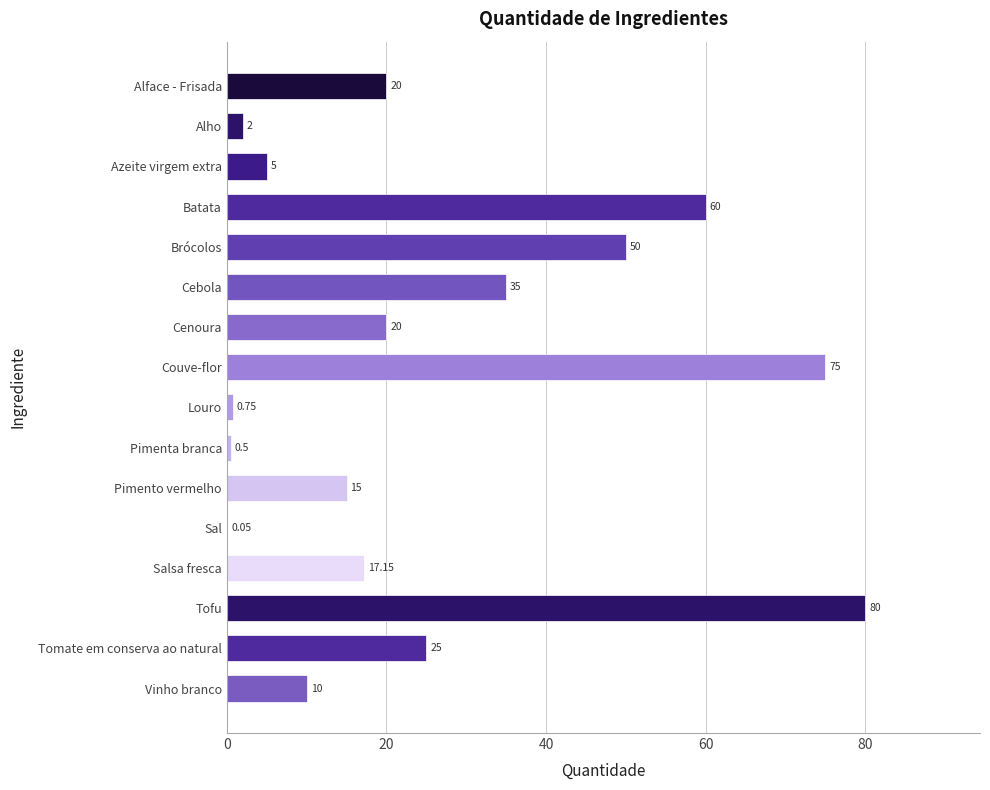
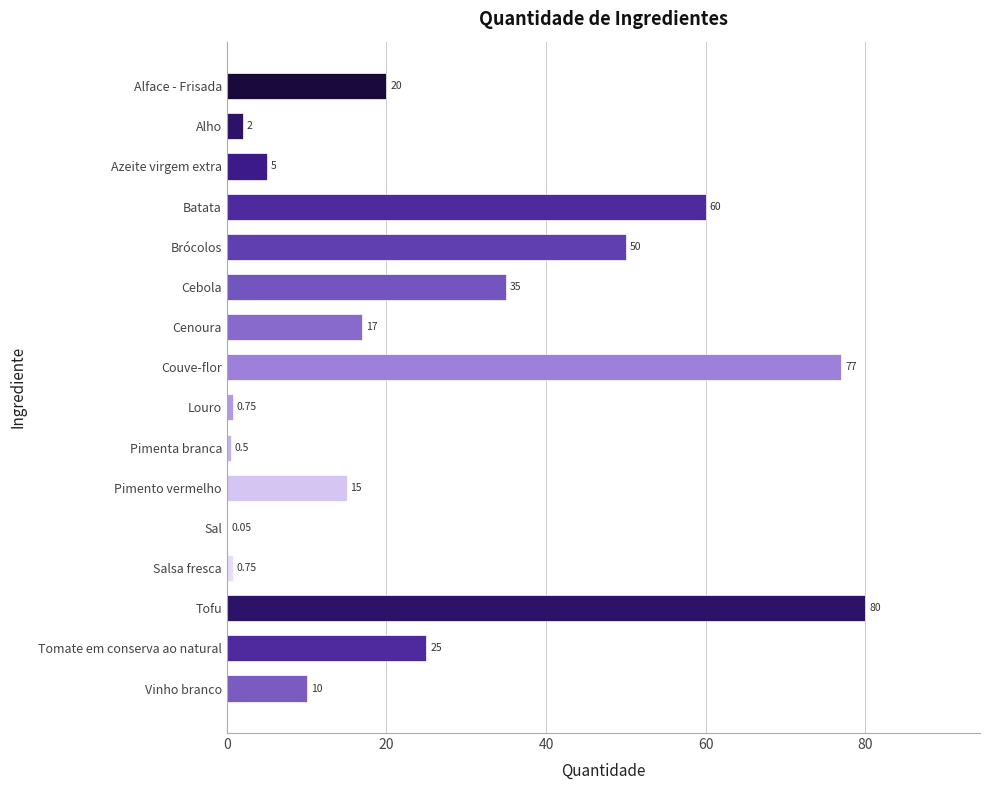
Cenoura: 20 -> 17
Couve-flor: 75 -> 77
Salsa fresca: 17.15 -> 0.75
